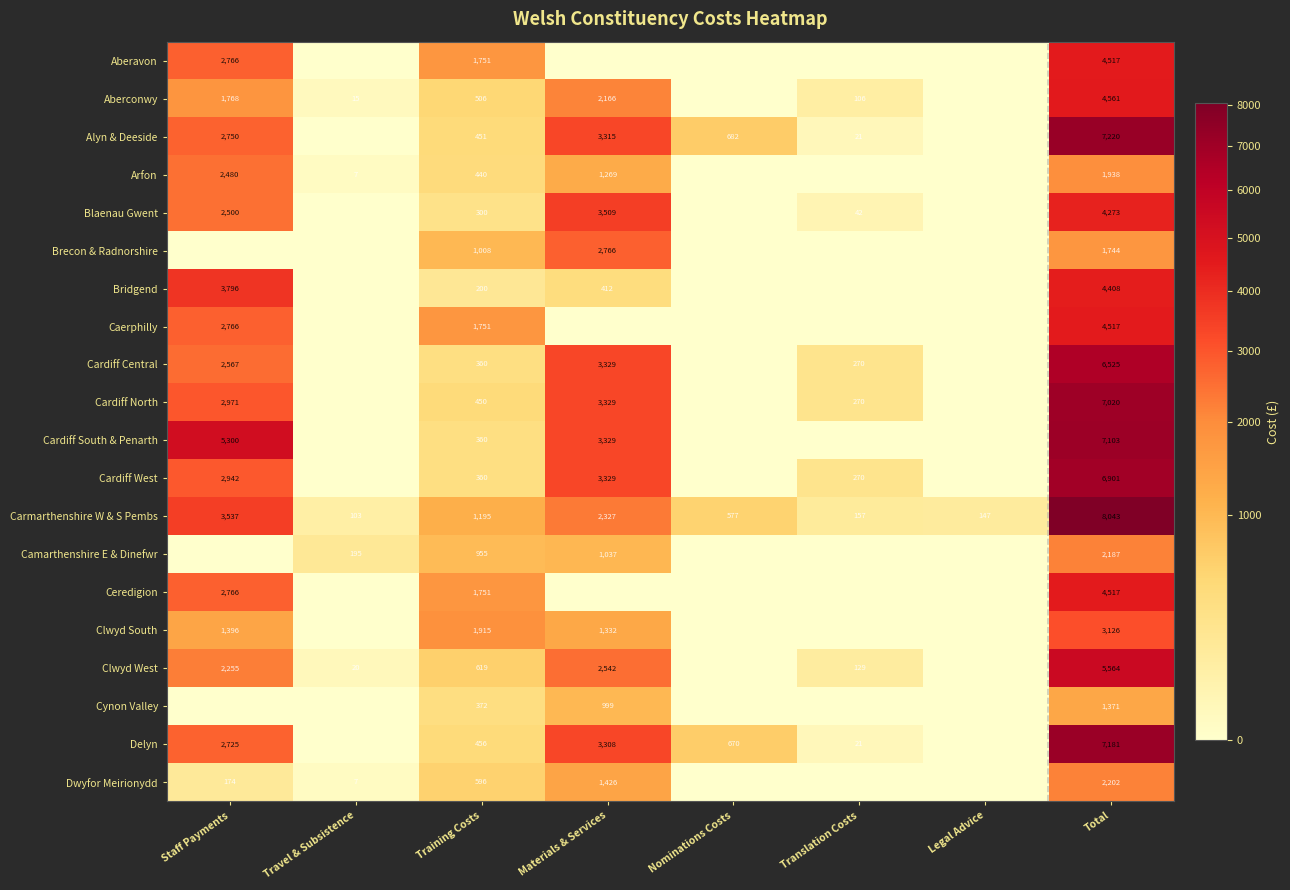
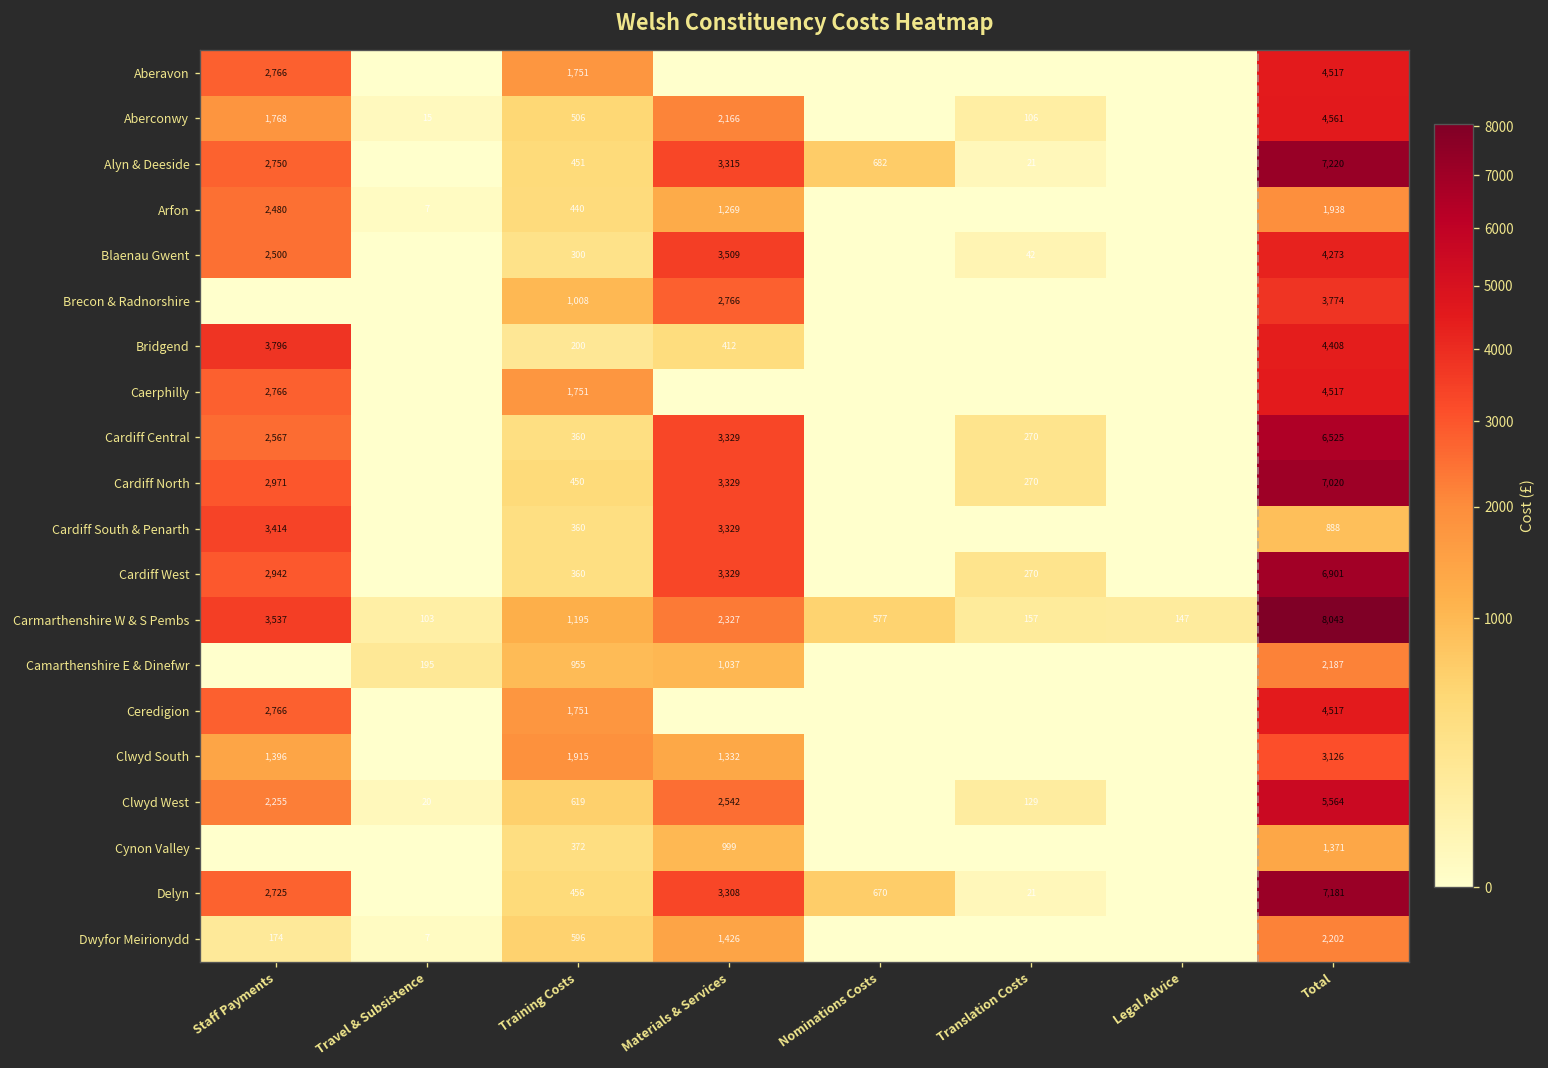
Brecon & Radnorshire, Total: 1,744 -> 3,774
Cardiff South & Penarth, Staff Payments: 5,300 -> 3,414
Cardiff South & Penarth, Total: 7,103 -> 888
